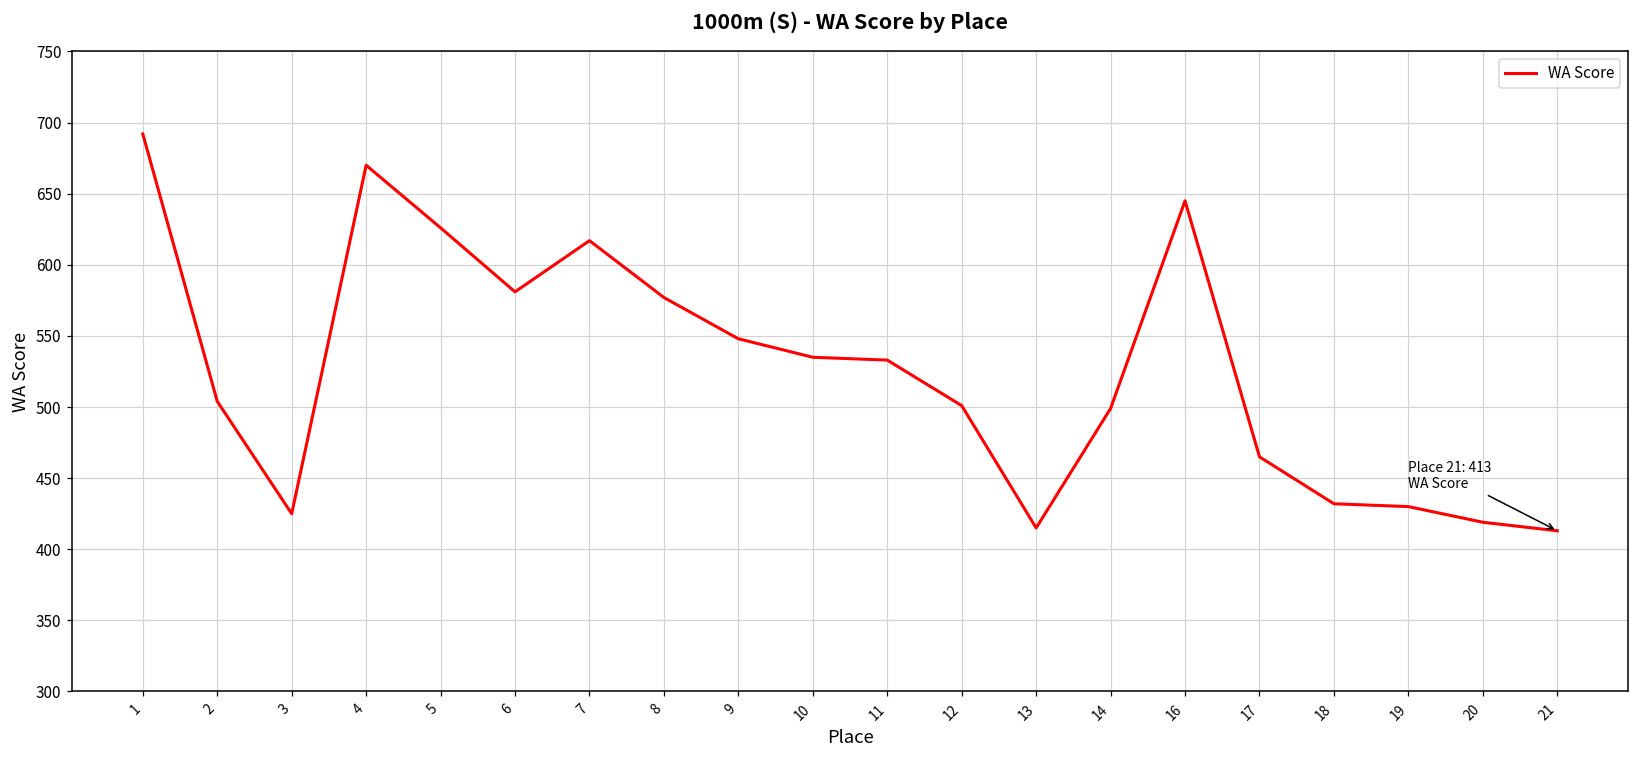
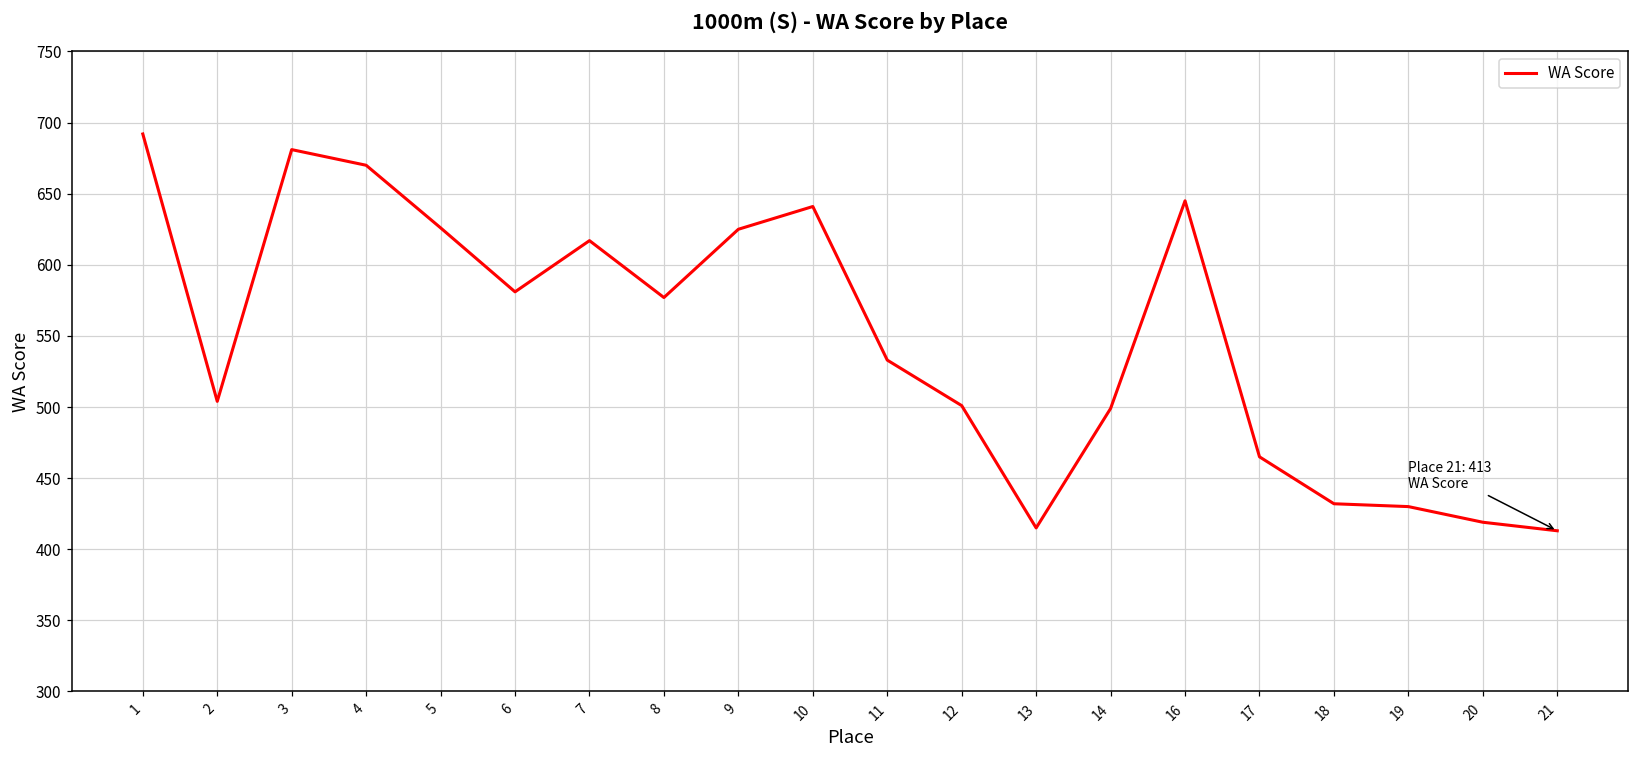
3: 425 -> 681
9: 548 -> 625
10: 535 -> 641
